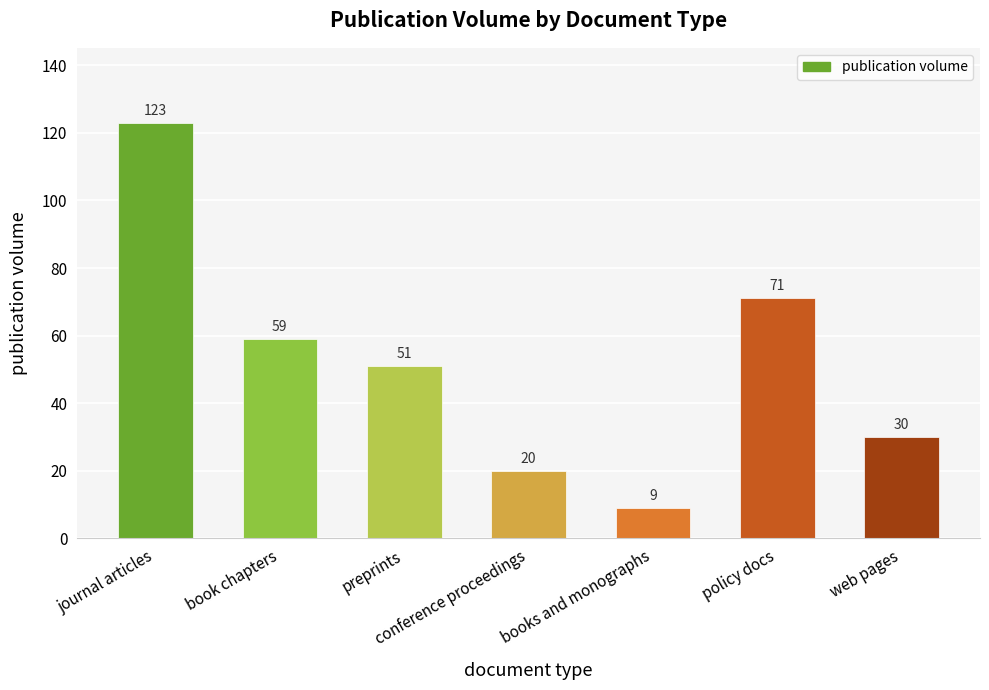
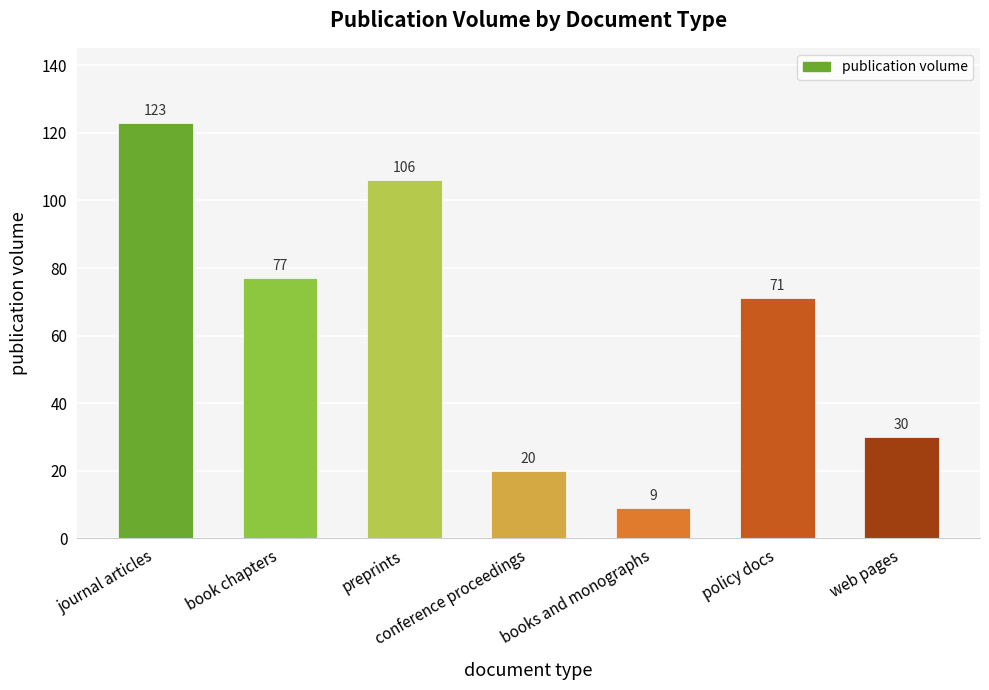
book chapters: 59 -> 77
preprints: 51 -> 106
